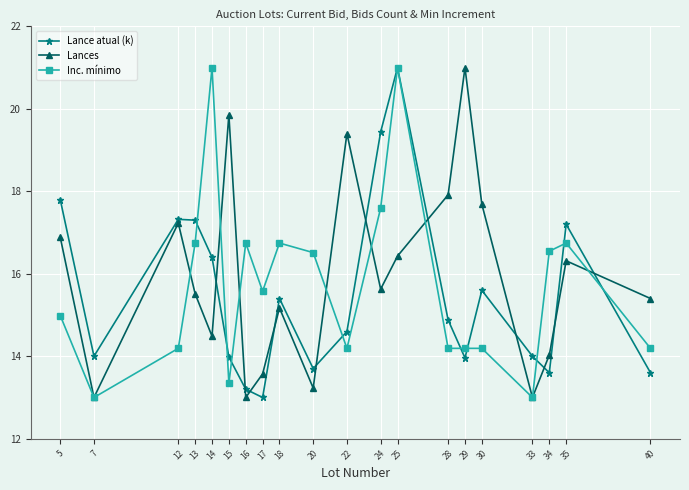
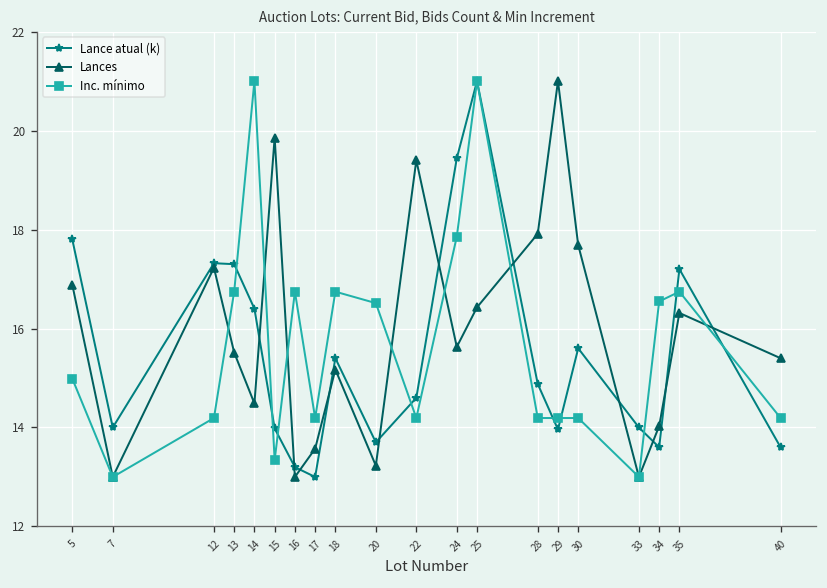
Inc. mínimo, 17: 15.6 -> 14.2
Inc. mínimo, 24: 17.6 -> 17.9
